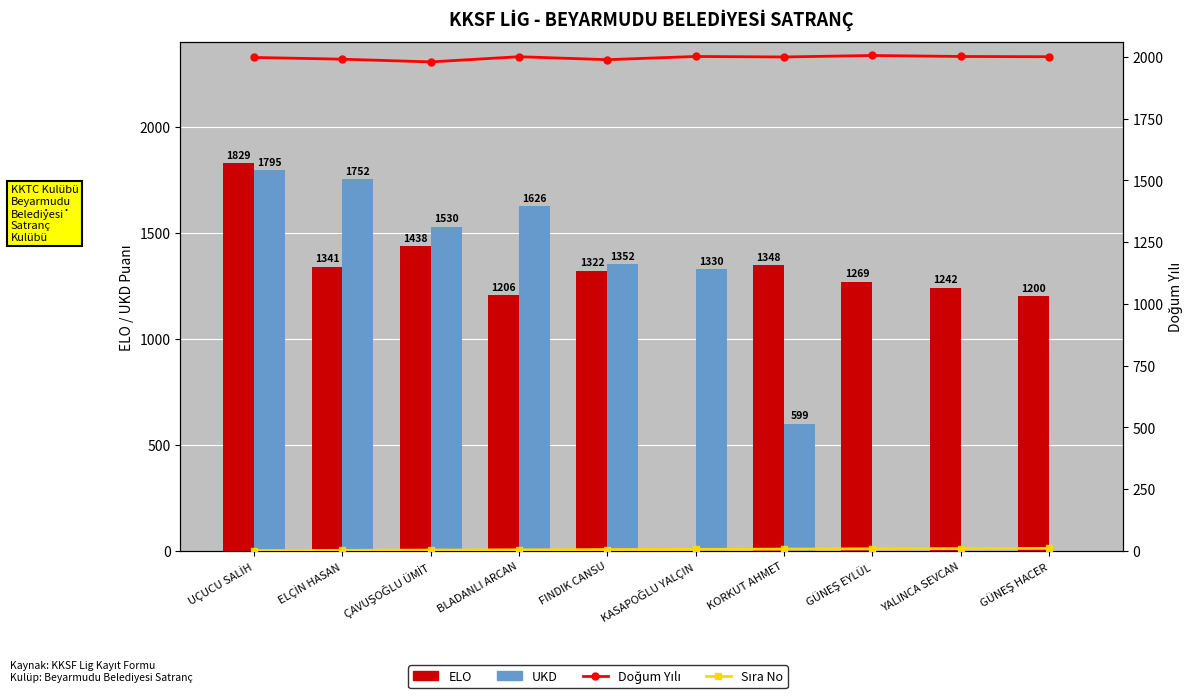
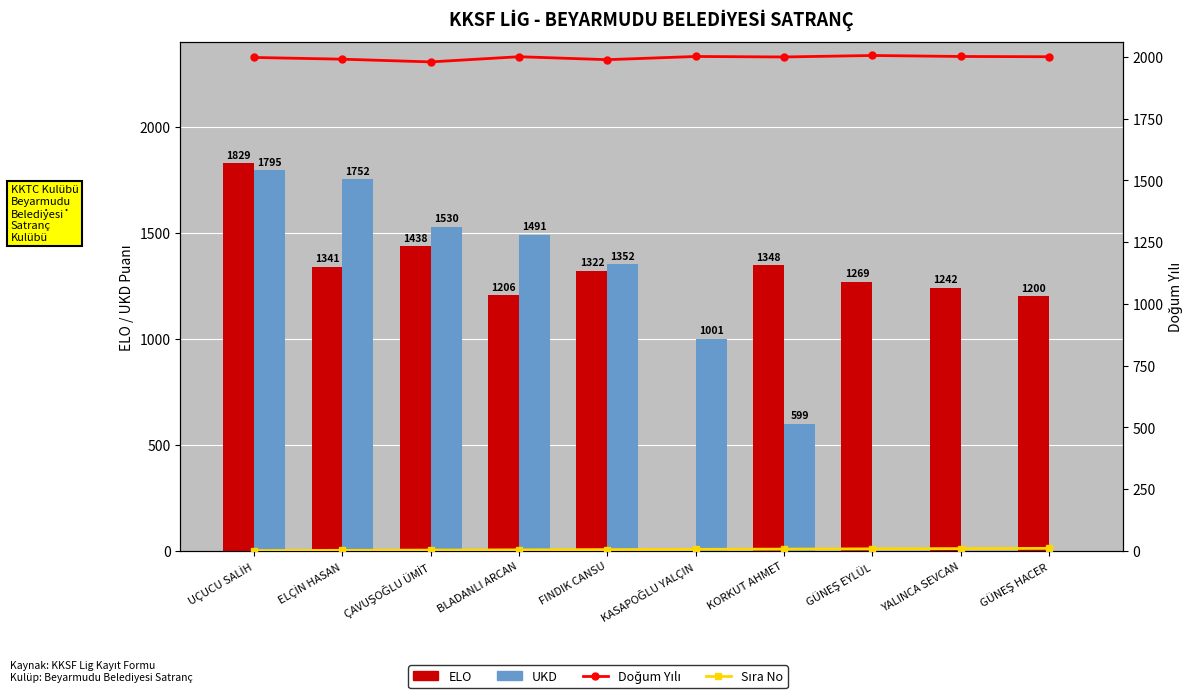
UKD, BLADANLI ARCAN: 1626 -> 1491
UKD, KASAPOĞLU YALÇIN: 1330 -> 1001
